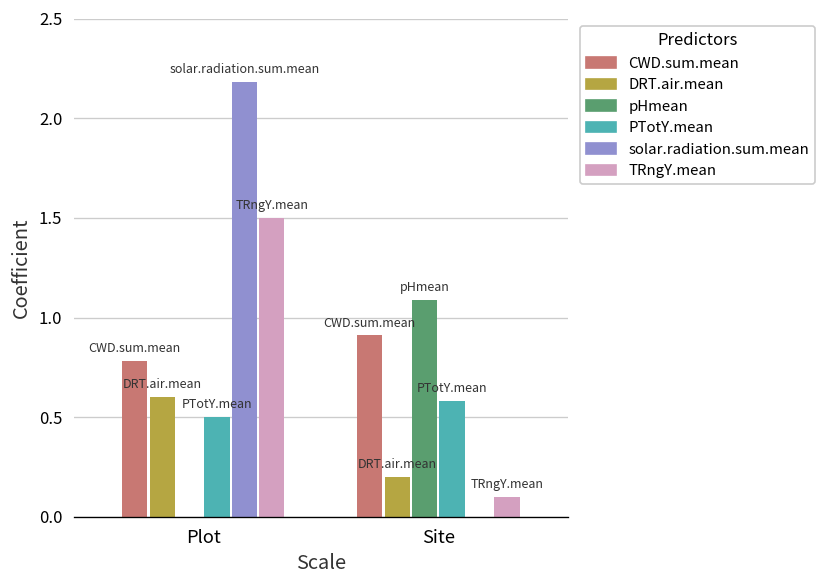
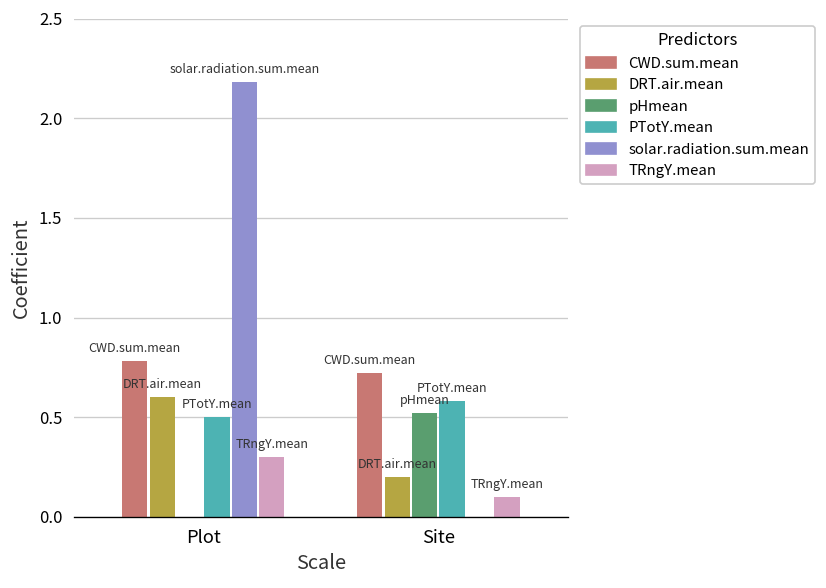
TRngY.mean, Plot: 1.5 -> 0.3
CWD.sum.mean, Site: 0.91 -> 0.72
pHmean, Site: 1.09 -> 0.52
